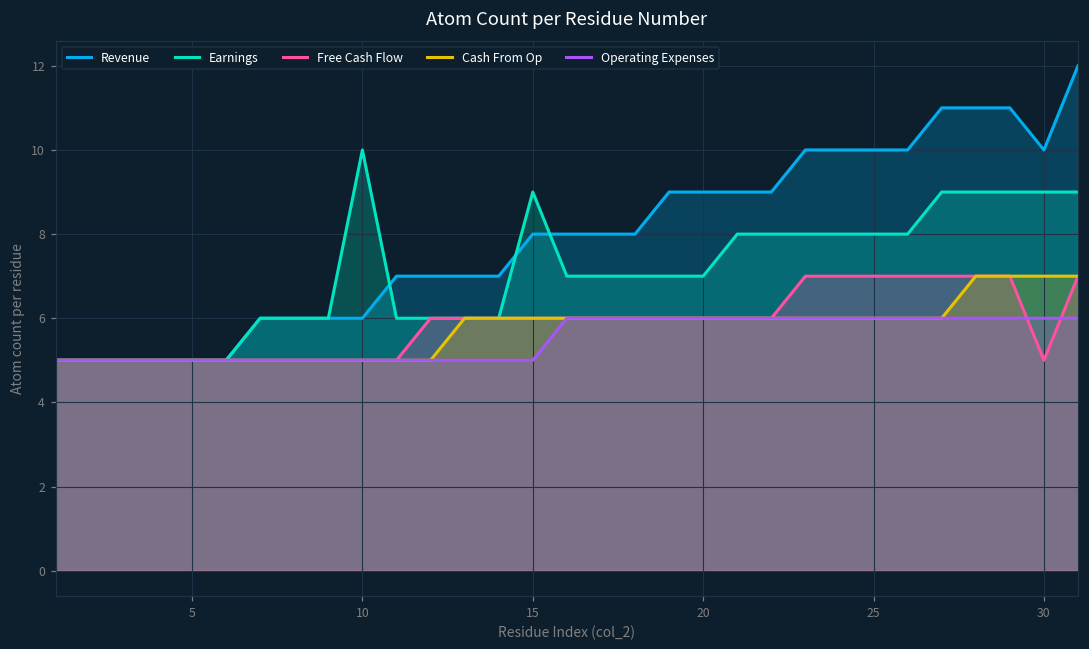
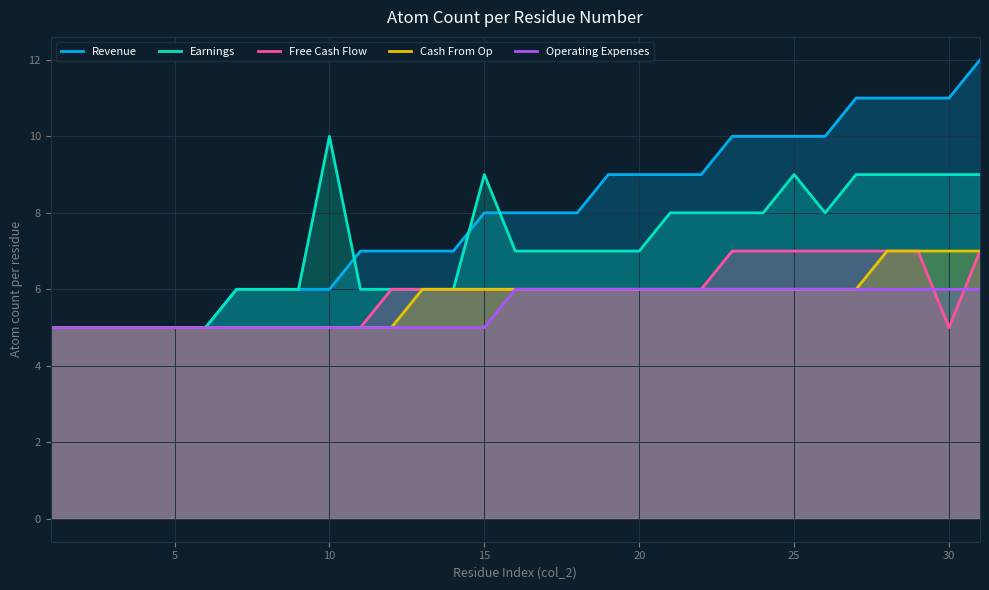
Earnings, 25: 8 -> 9
Revenue, 30: 10 -> 11
